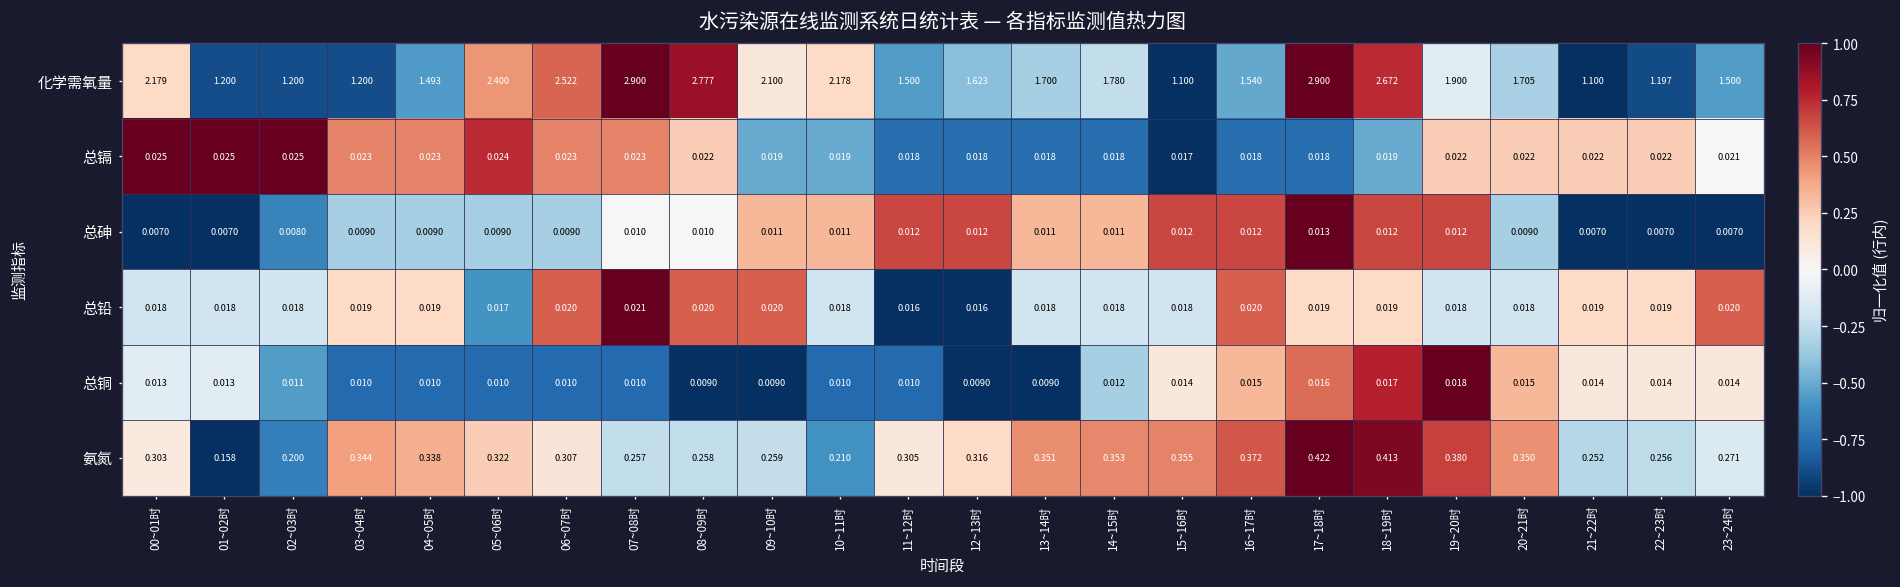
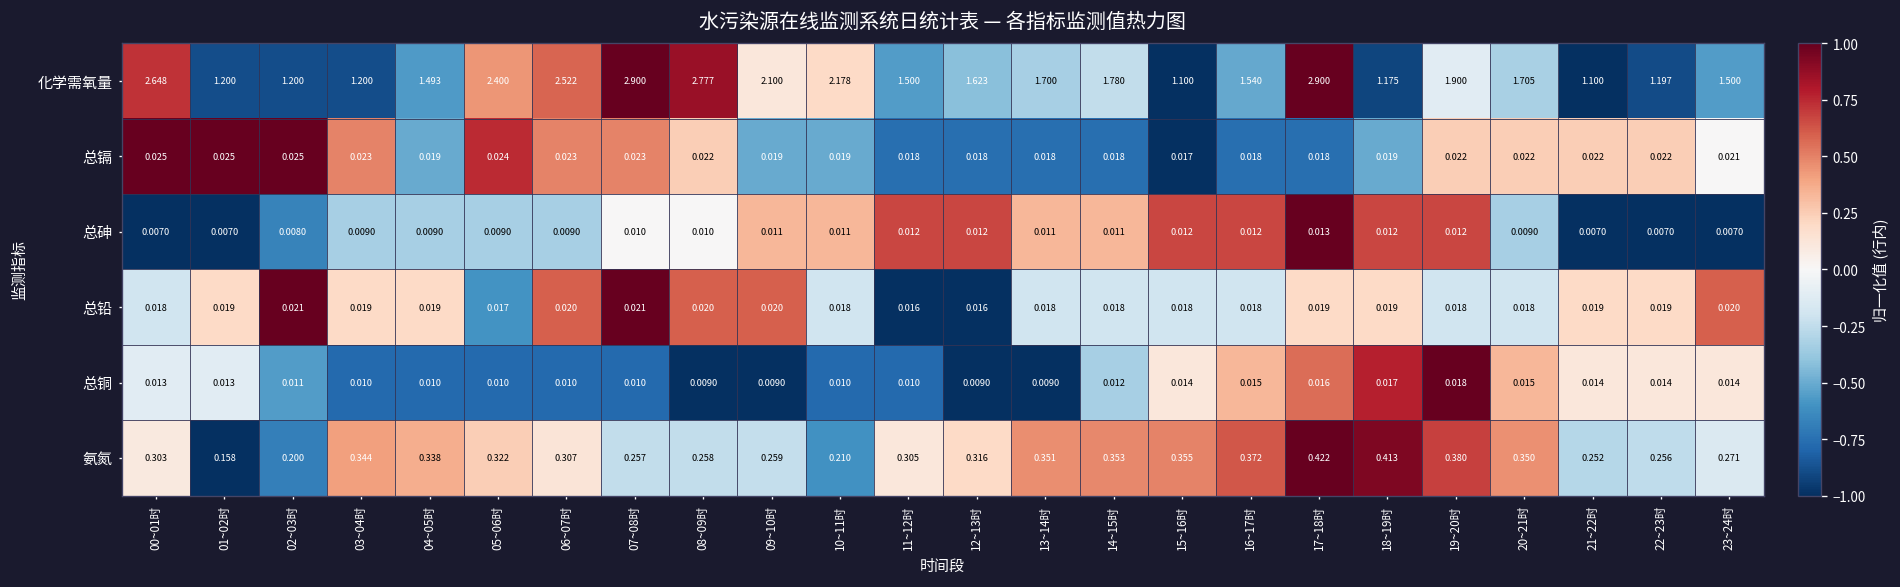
化学需氧量, 00~01时: 2.179 -> 2.648
化学需氧量, 18~19时: 2.672 -> 1.175
总镉, 04~05时: 0.023 -> 0.019
总铅, 01~02时: 0.018 -> 0.019
总铅, 02~03时: 0.018 -> 0.021
总铅, 16~17时: 0.020 -> 0.018
